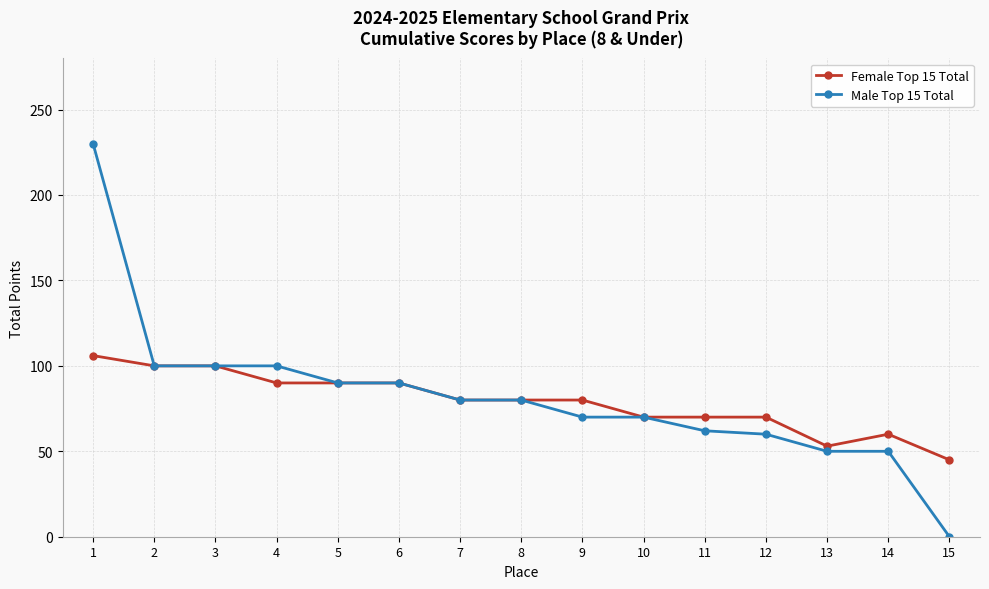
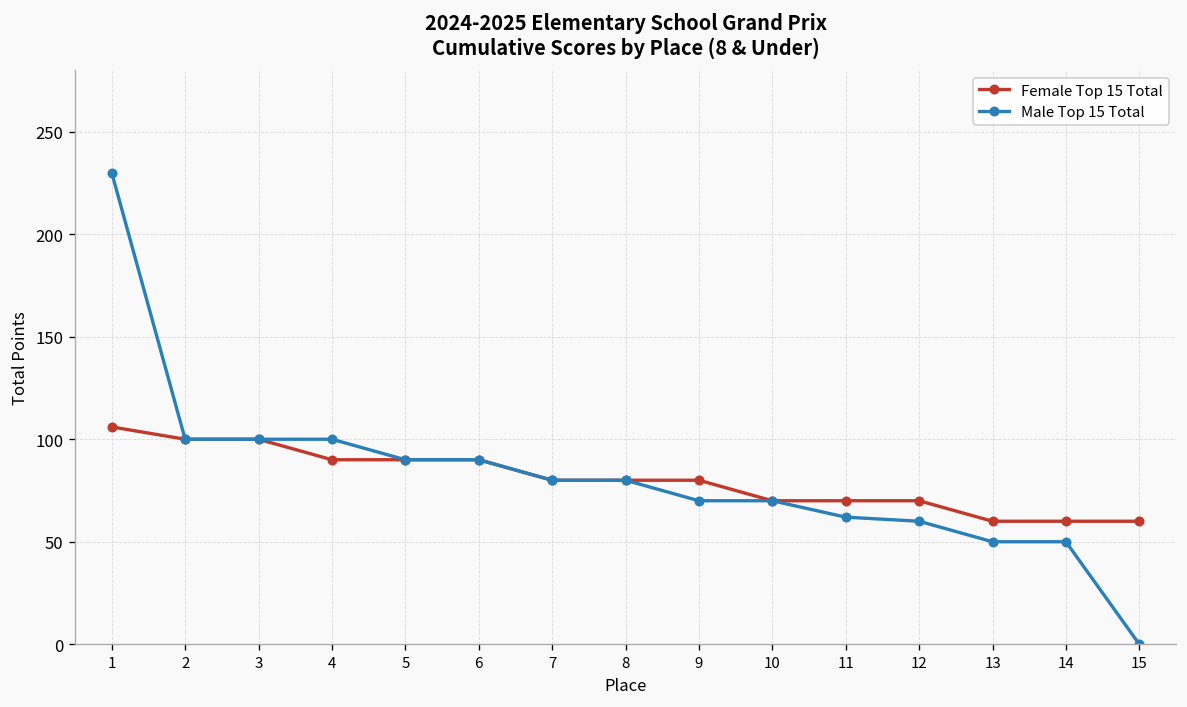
Female Top 15 Total, 13: 53 -> 60
Female Top 15 Total, 15: 45 -> 60
